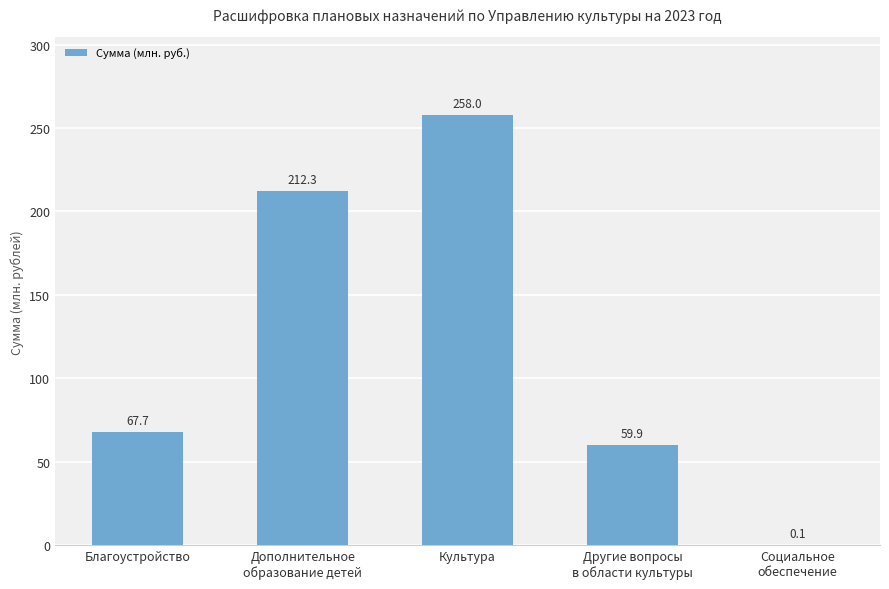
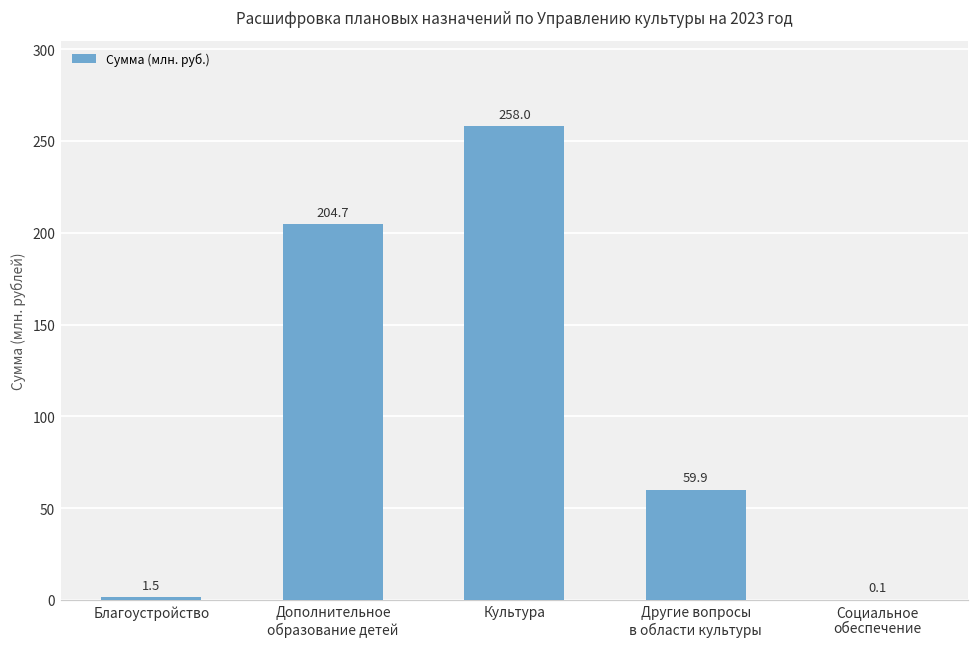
Благоустройство: 67.7 -> 1.5
Дополнительное образование детей: 212.3 -> 204.7
